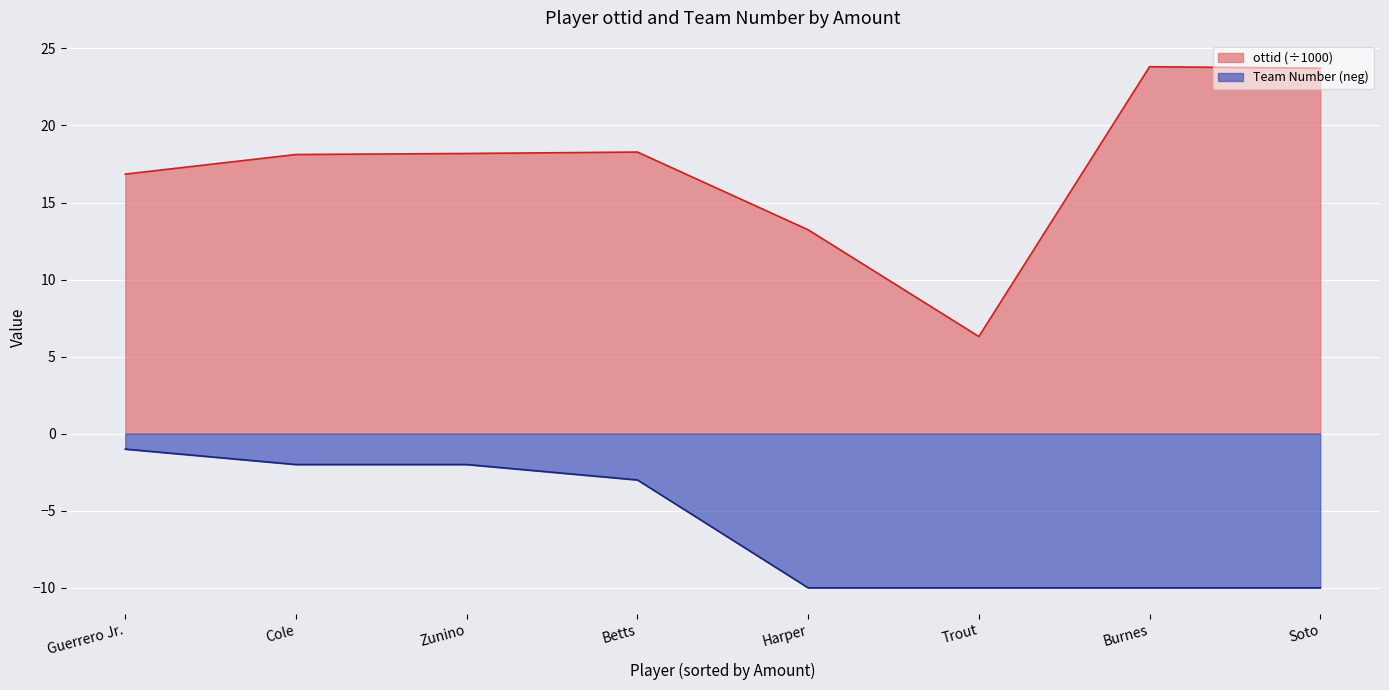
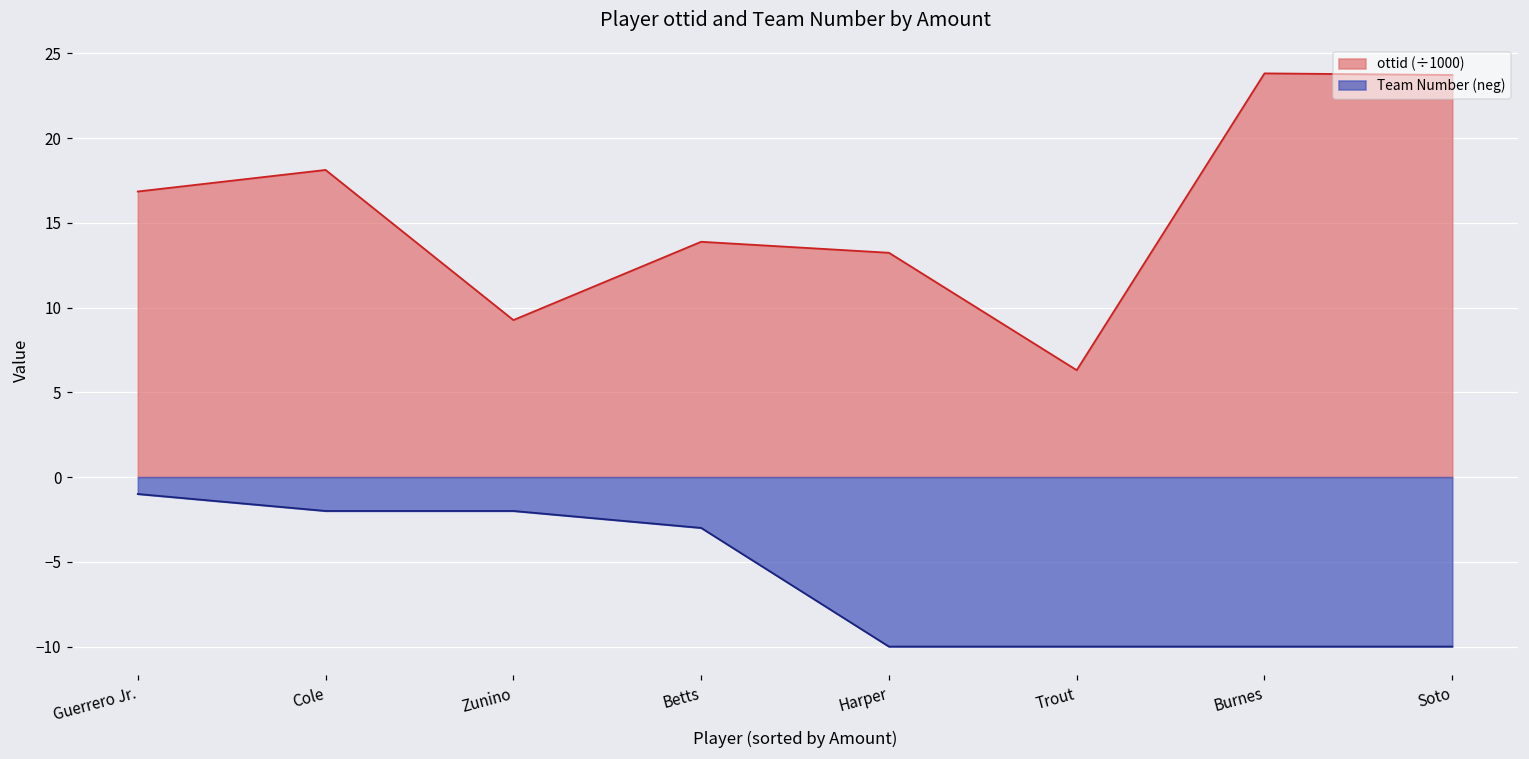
ottid (÷1000), Zunino: 18.2 -> 9.3
ottid (÷1000), Betts: 18.3 -> 13.9
